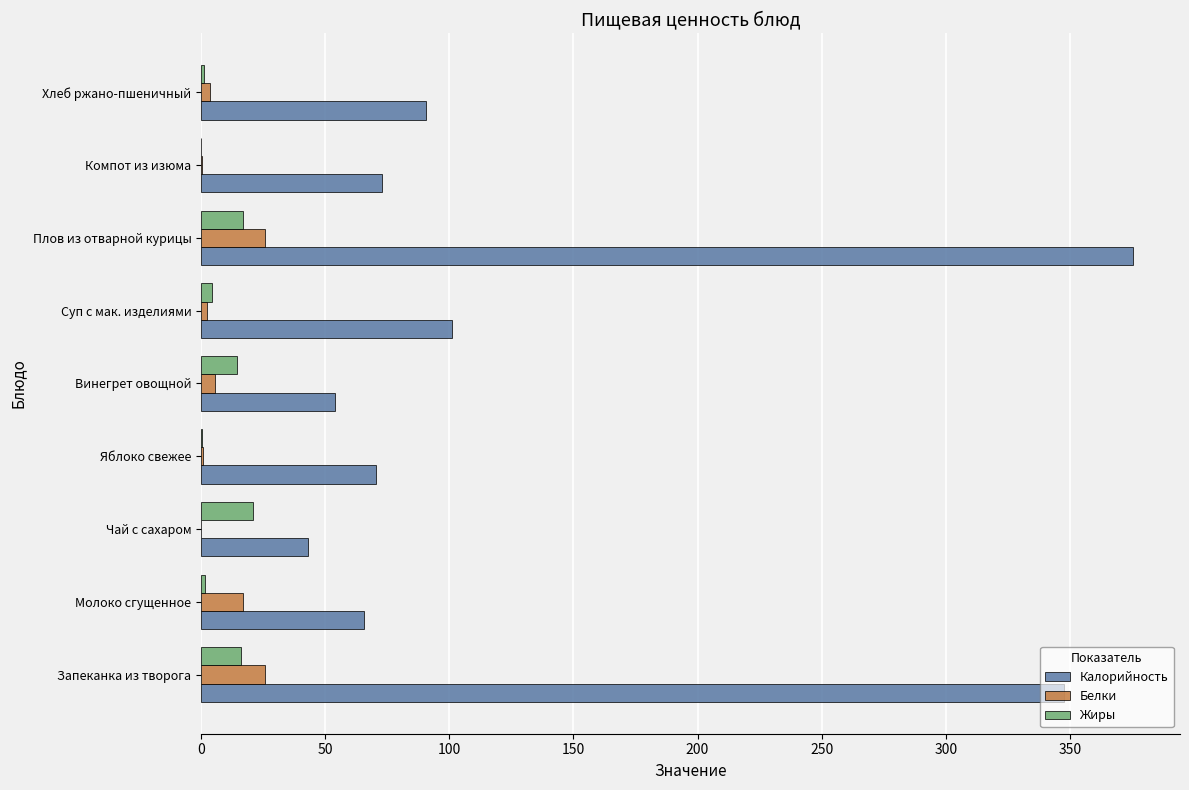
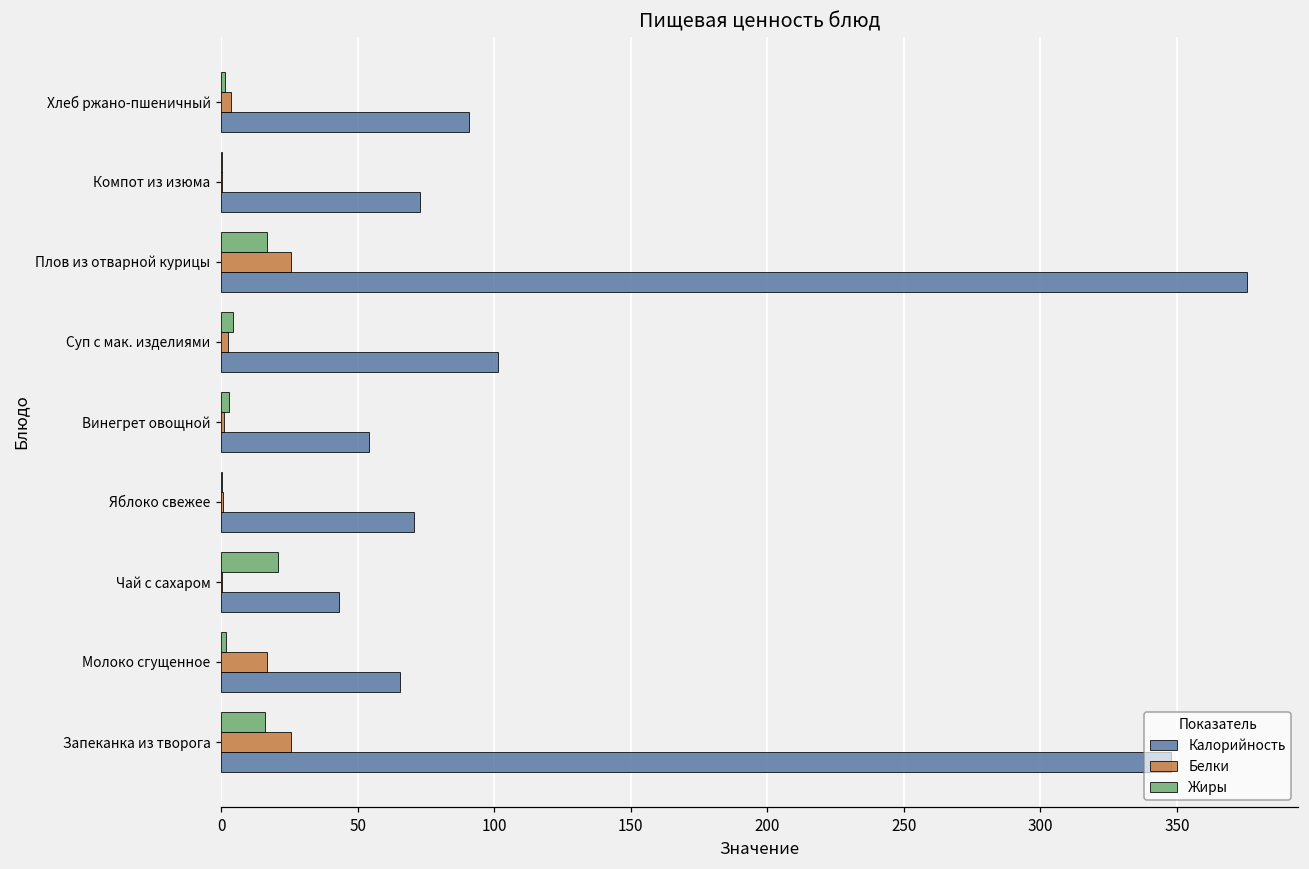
Жиры, Винегрет овощной: 15 -> 3
Белки, Винегрет овощной: 6 -> 1
